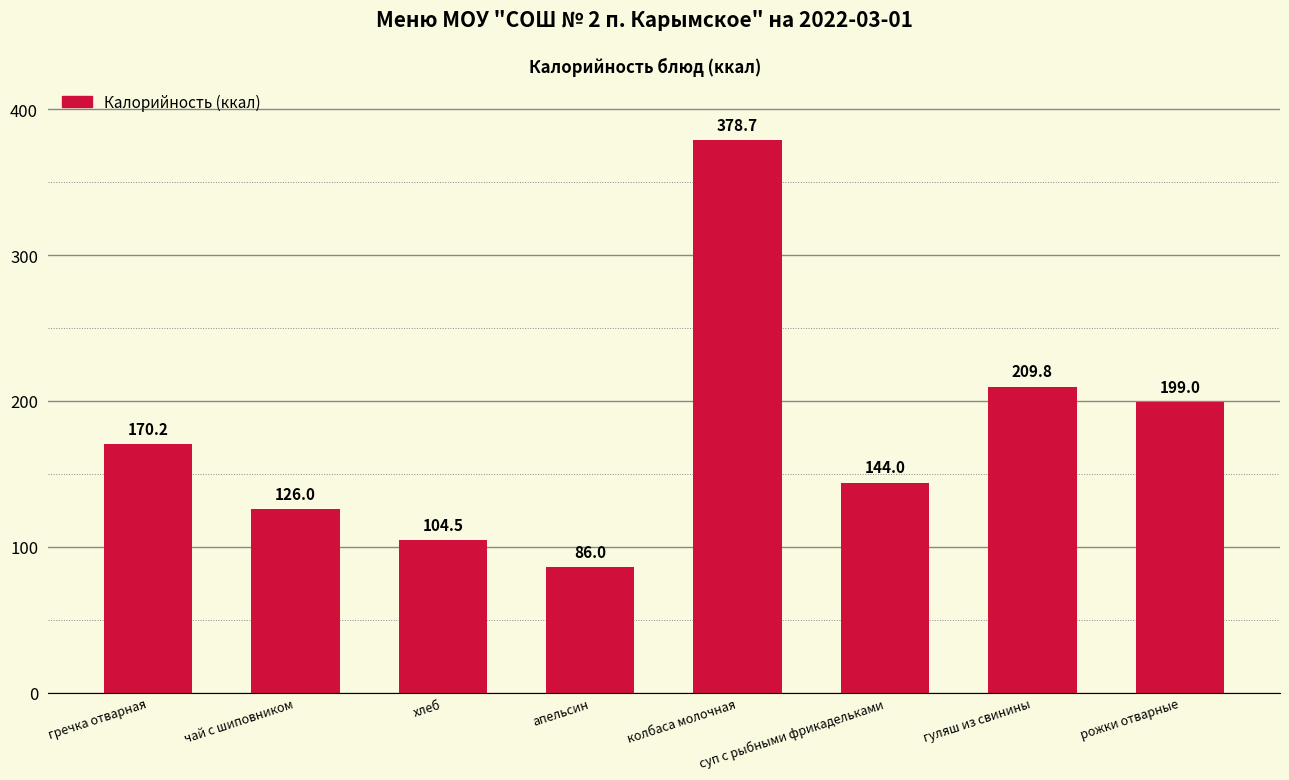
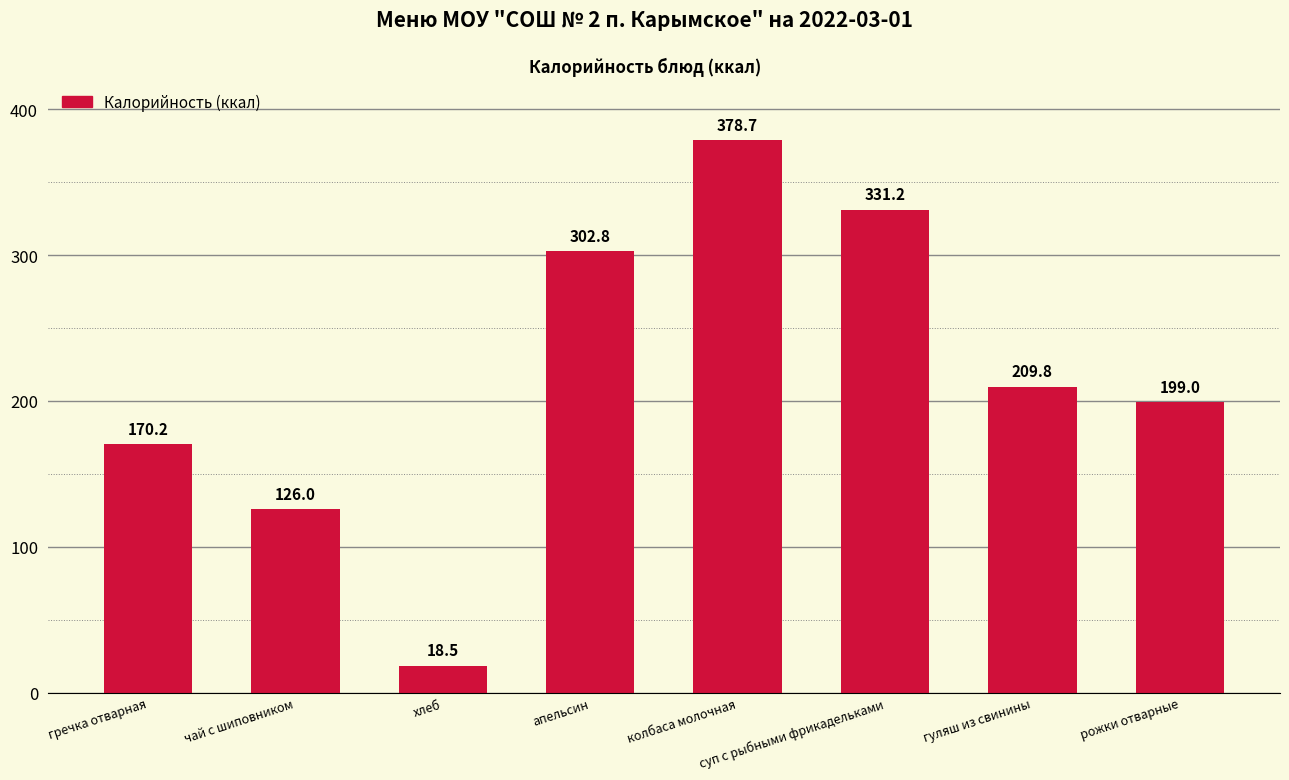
хлеб: 104.5 -> 18.5
апельсин: 86.0 -> 302.8
суп с рыбными фрикадельками: 144.0 -> 331.2
